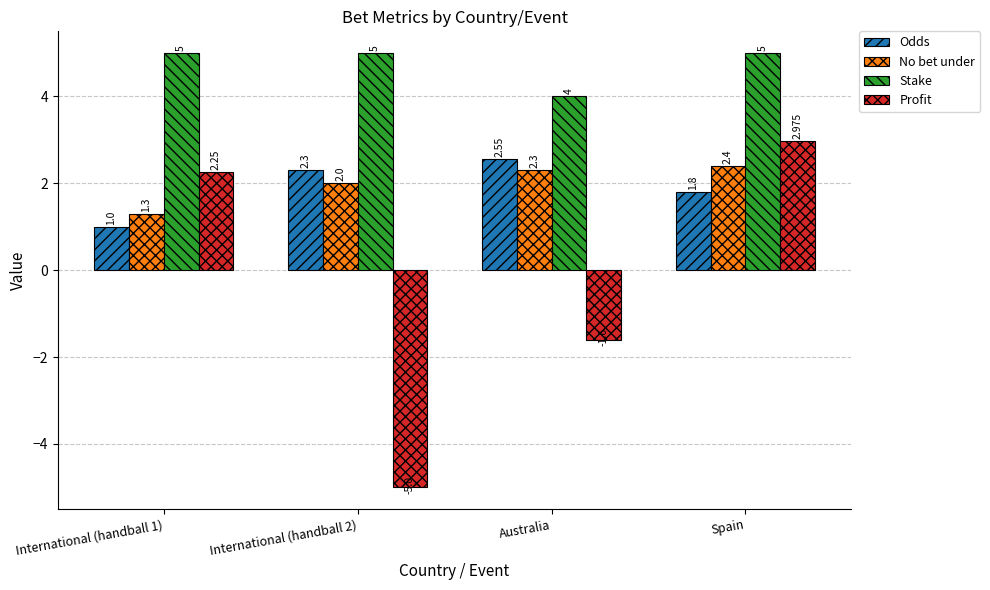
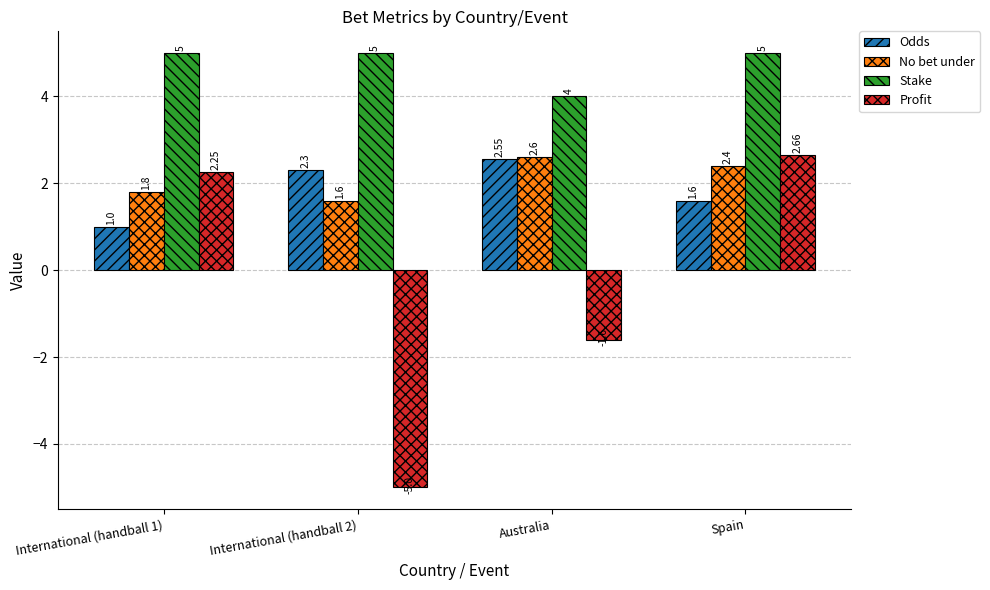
No bet under, International (handball 1): 1.3 -> 1.8
No bet under, International (handball 2): 2.0 -> 1.6
No bet under, Australia: 2.3 -> 2.6
Odds, Spain: 1.8 -> 1.6
Profit, Spain: 2.975 -> 2.66
